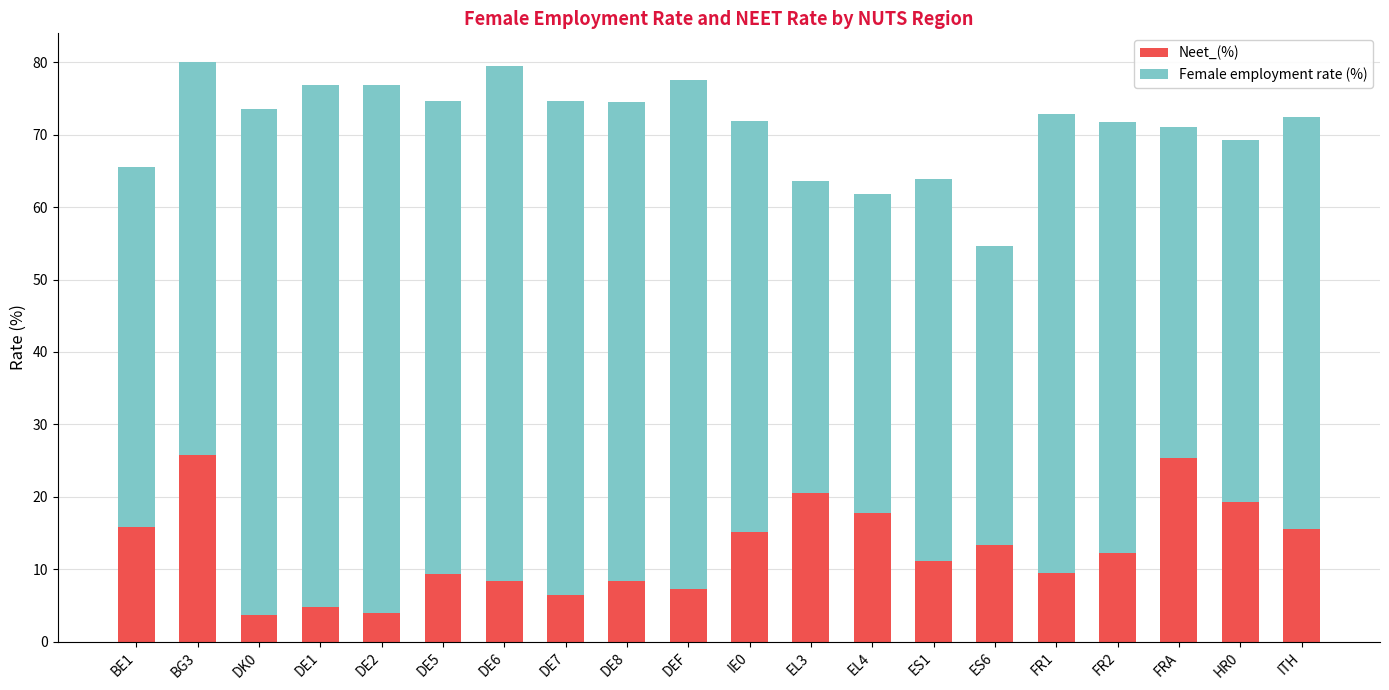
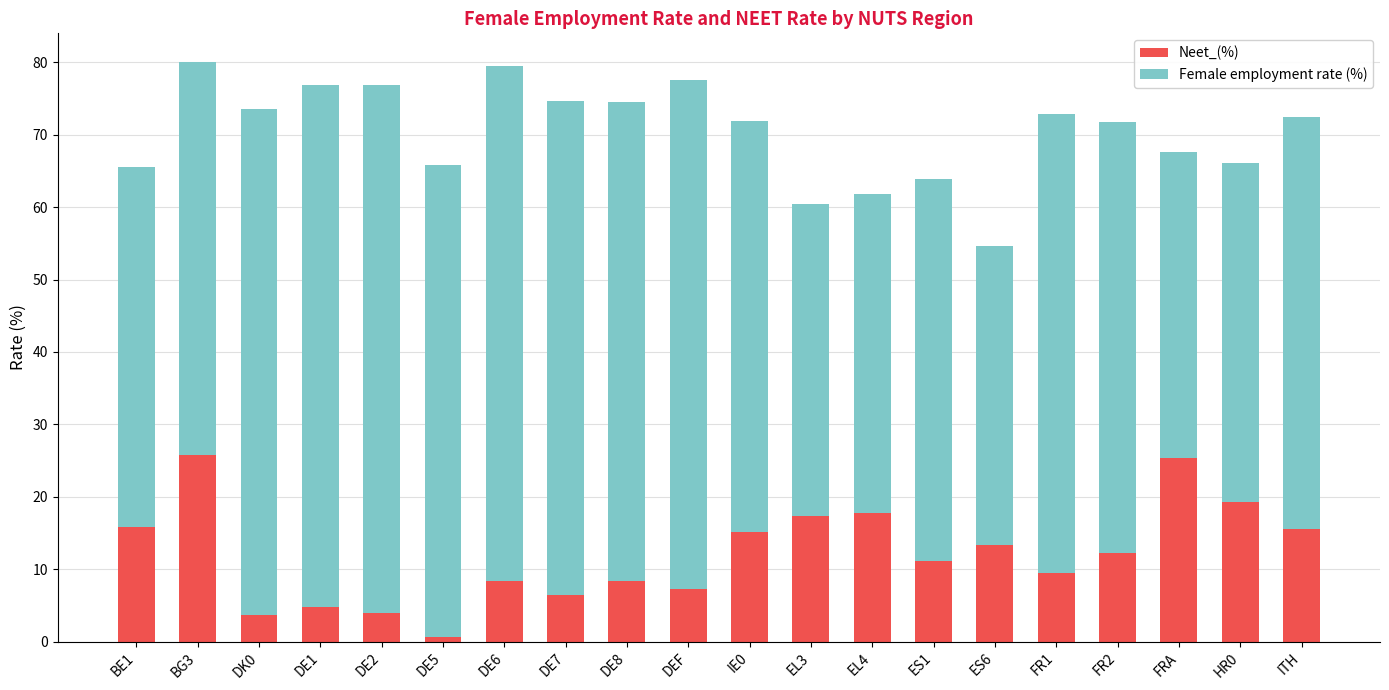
Neet_(%), DE5: 9 -> 1
Neet_(%), EL3: 21 -> 17
Female employment rate (%), FRA: 46 -> 42
Female employment rate (%), HR0: 50 -> 47
